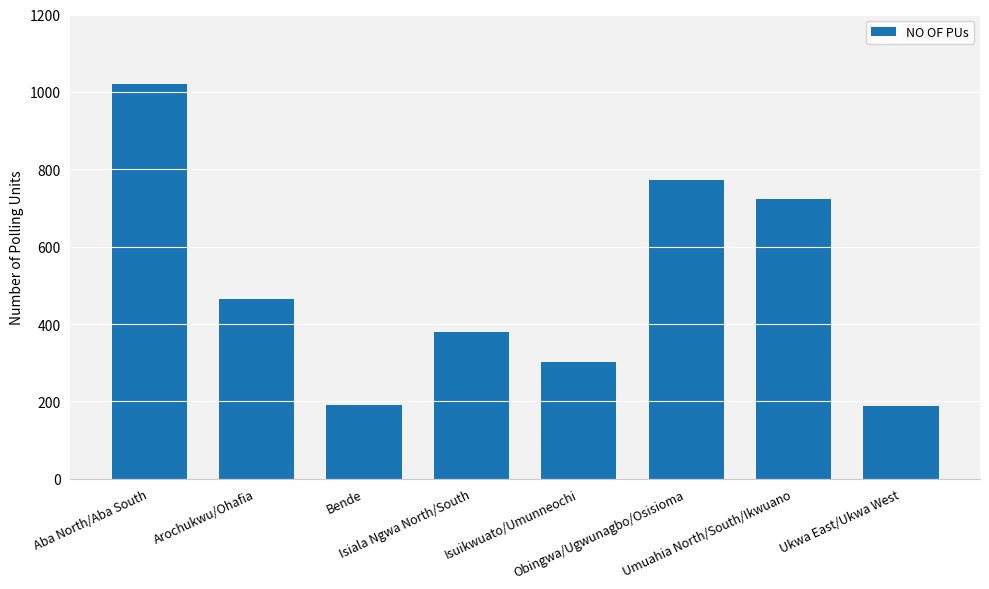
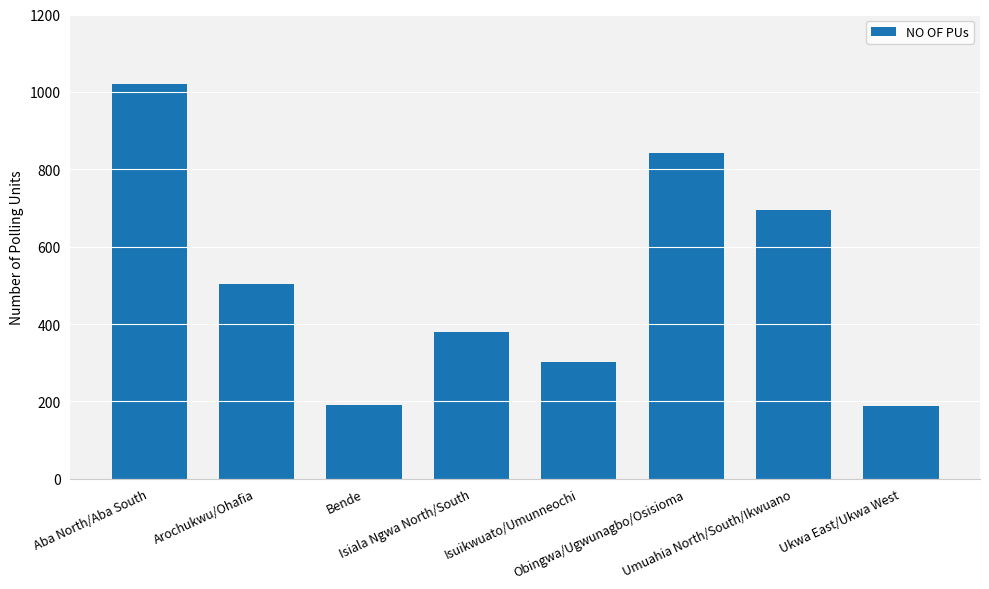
Arochukwu/Ohafia: 470 -> 500
Obingwa/Ugwunagbo/Osisioma: 770 -> 840
Umuahia North/South/Ikwuano: 720 -> 690
